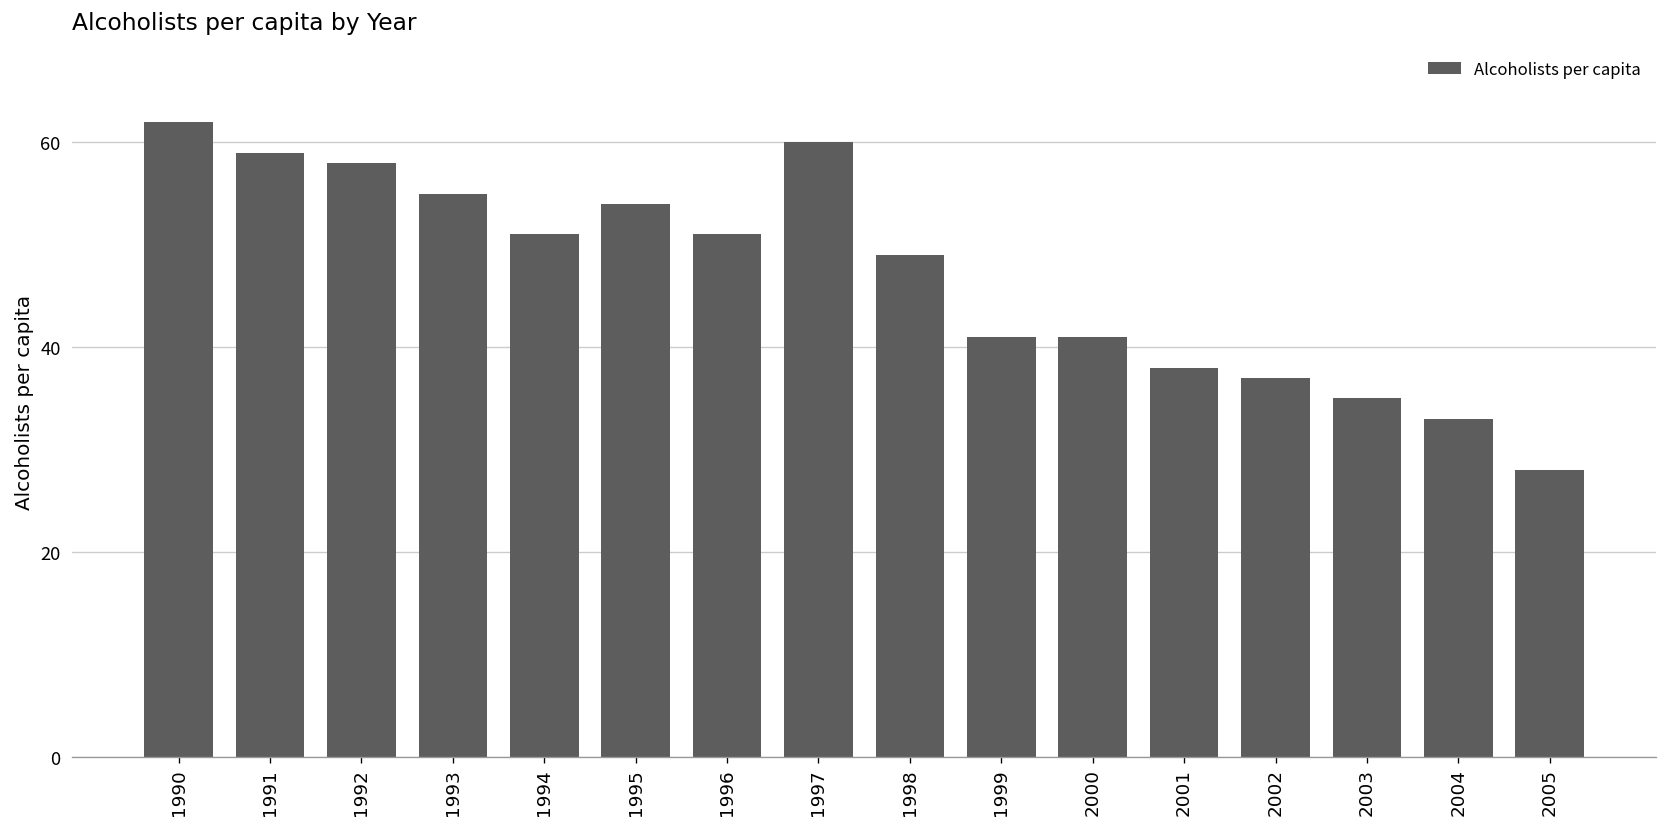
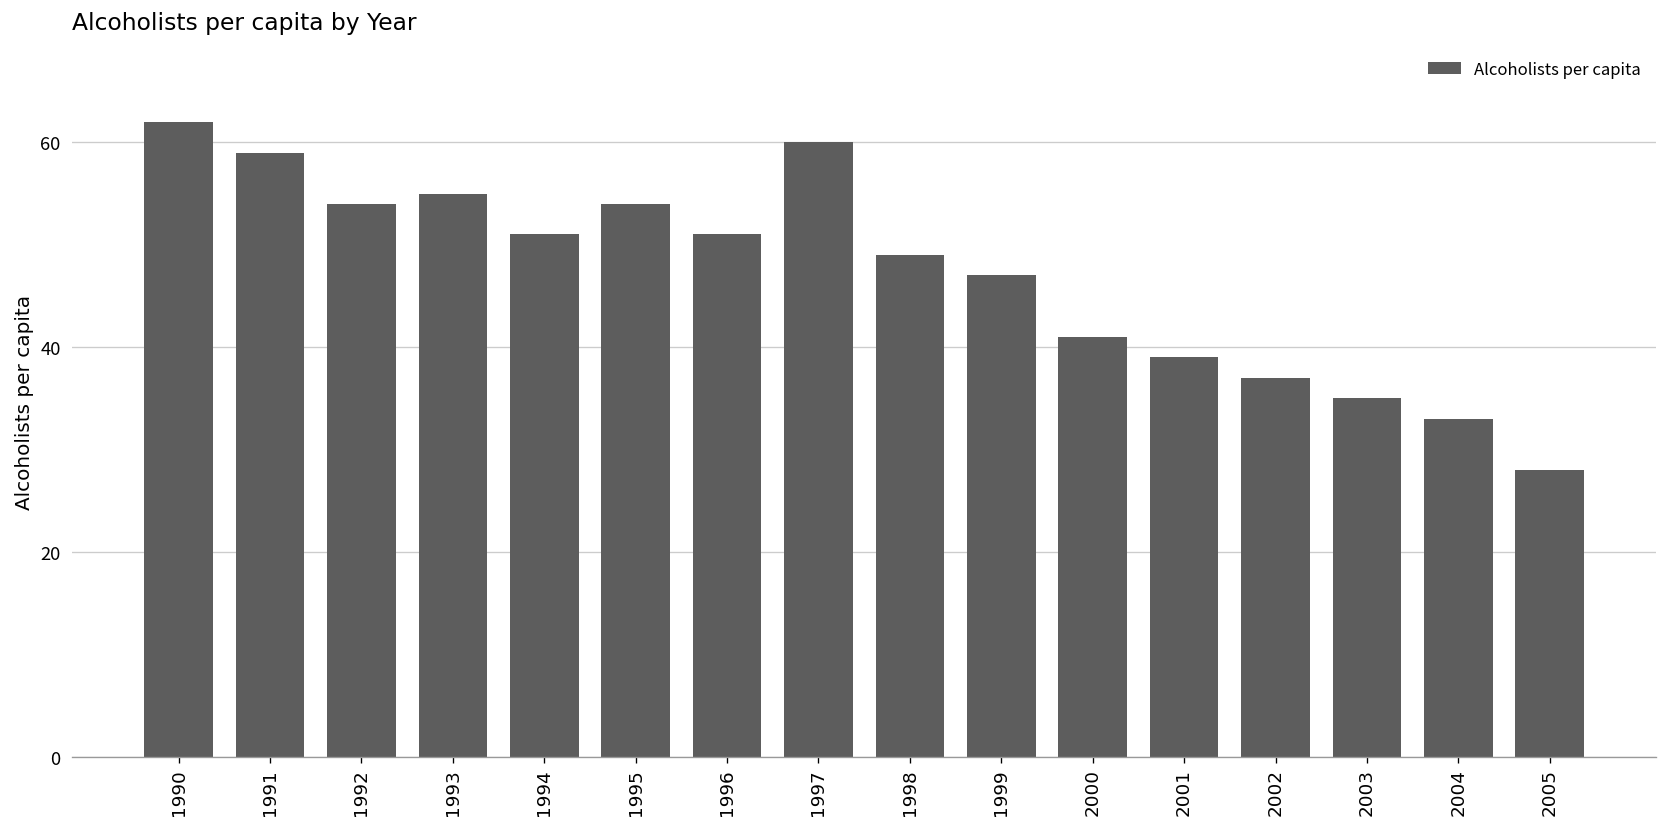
1992: 58 -> 54
1999: 41 -> 47
2001: 38 -> 39
